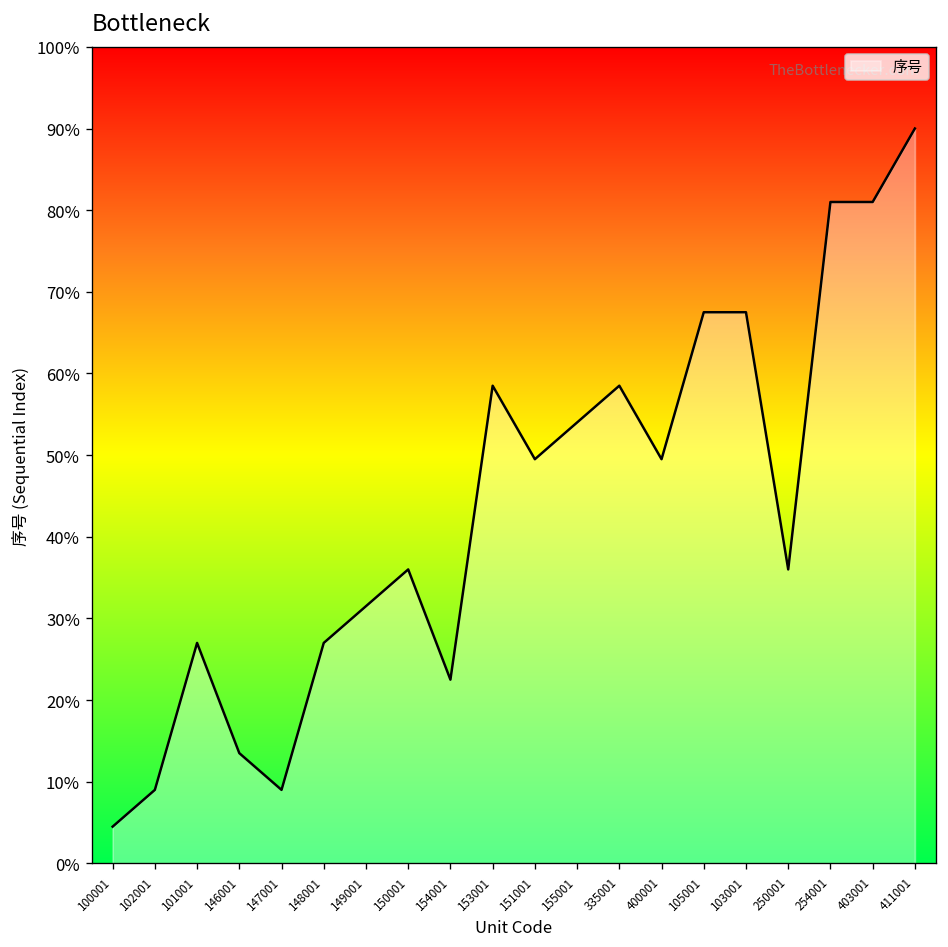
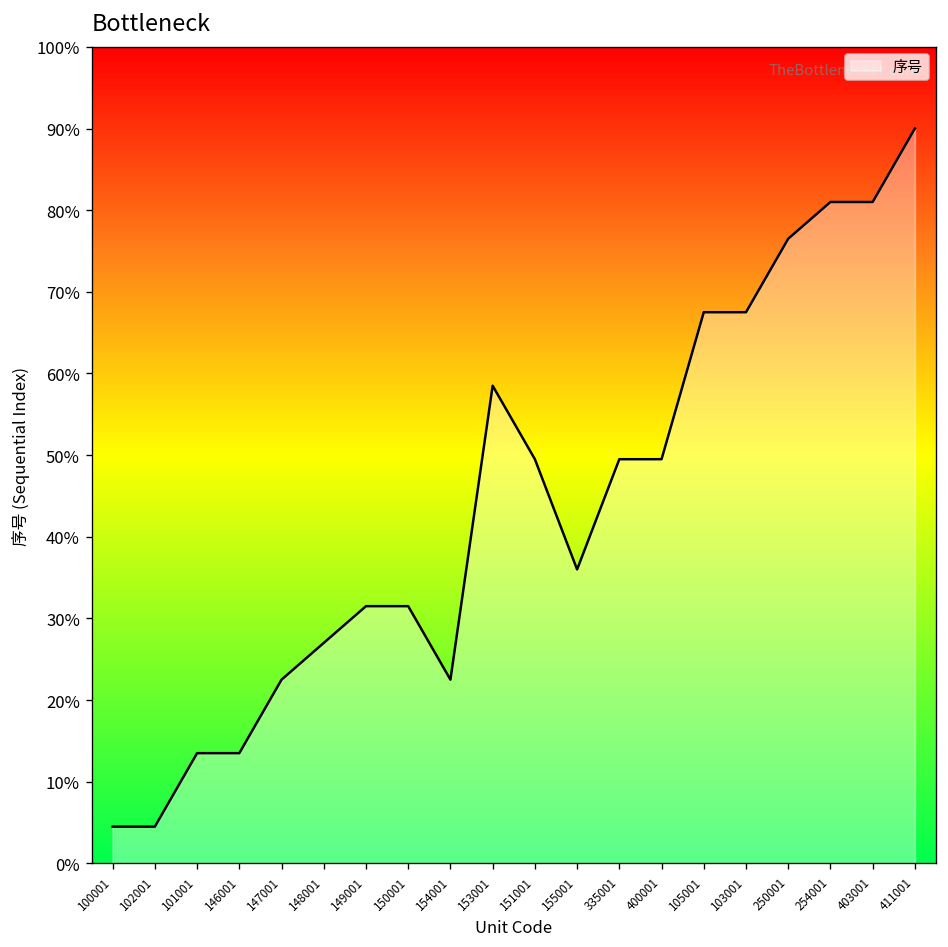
102001: 9% -> 5%
101001: 27% -> 13%
147001: 9% -> 23%
150001: 36% -> 32%
155001: 54% -> 36%
335001: 59% -> 50%
250001: 36% -> 77%
